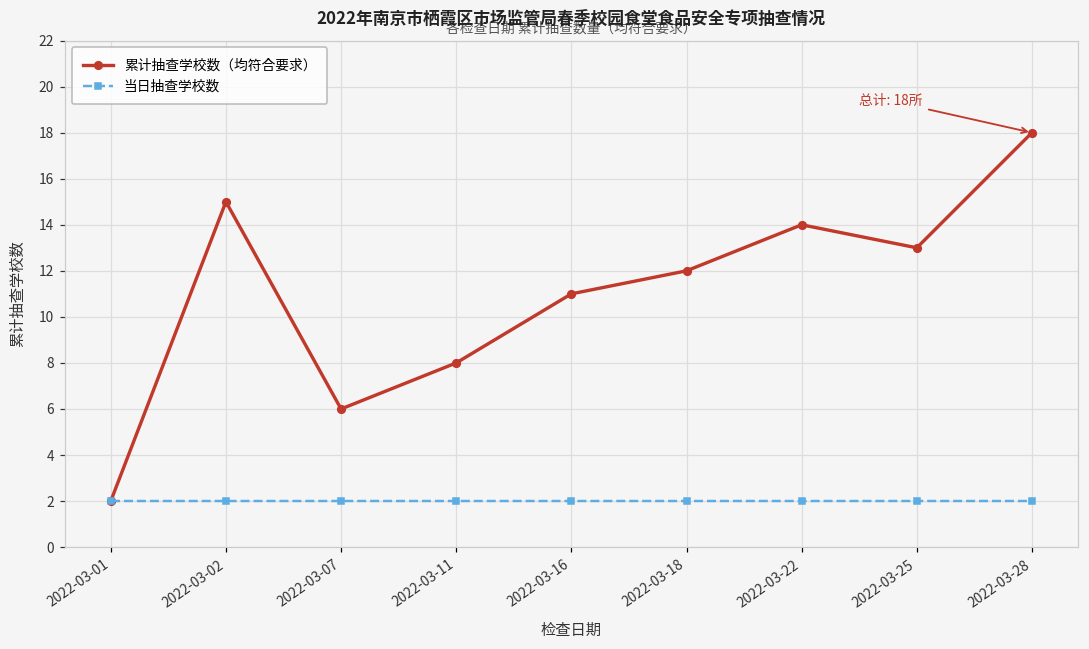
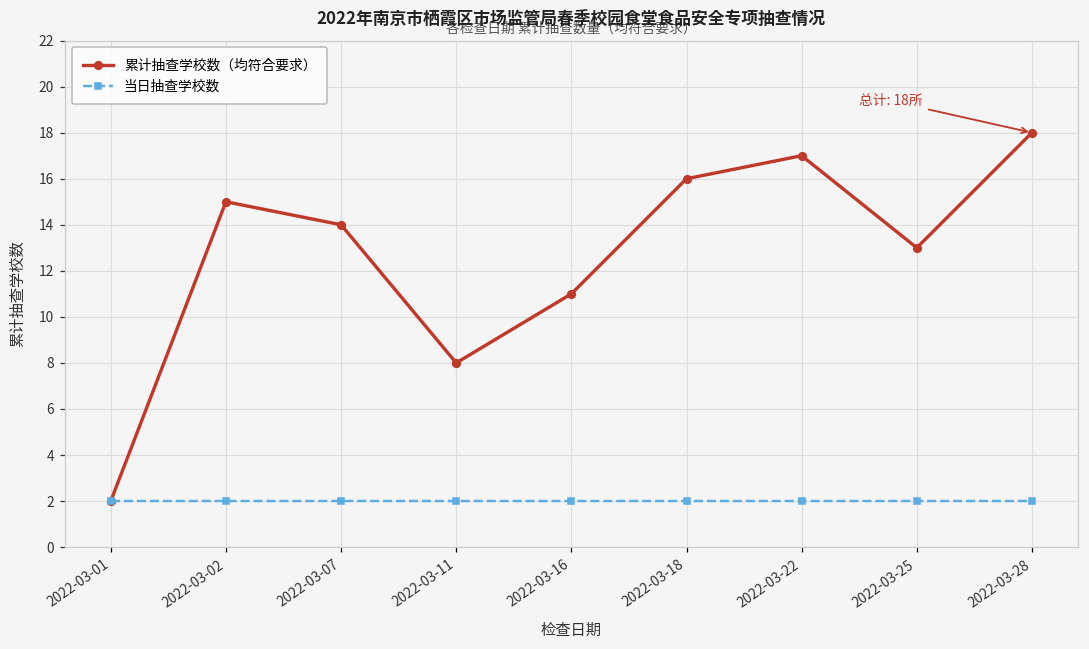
累计抽查学校数（均符合要求）, 2022-03-07: 6 -> 14
累计抽查学校数（均符合要求）, 2022-03-18: 12 -> 16
累计抽查学校数（均符合要求）, 2022-03-22: 14 -> 17
